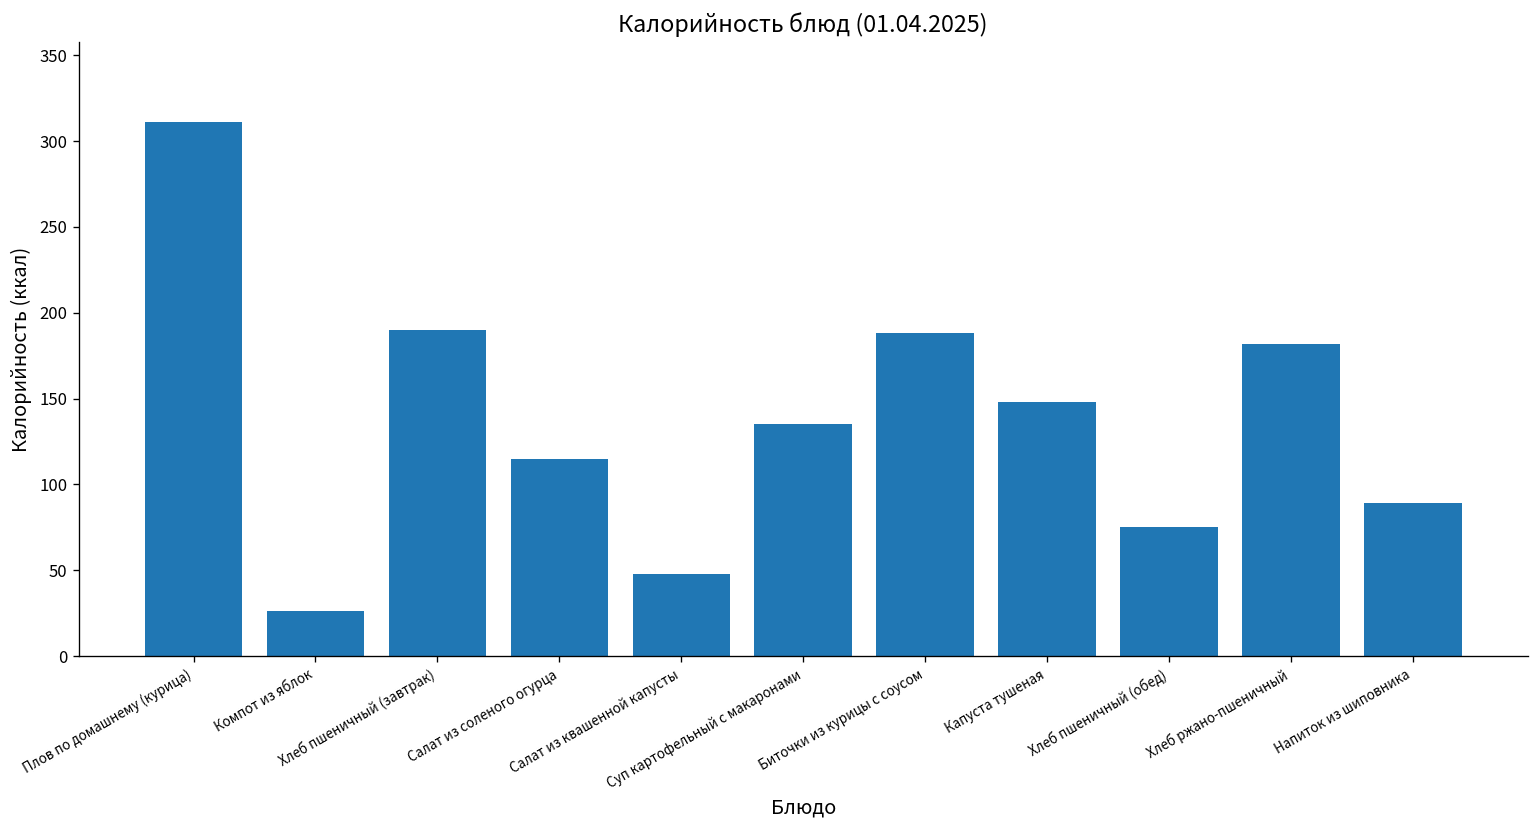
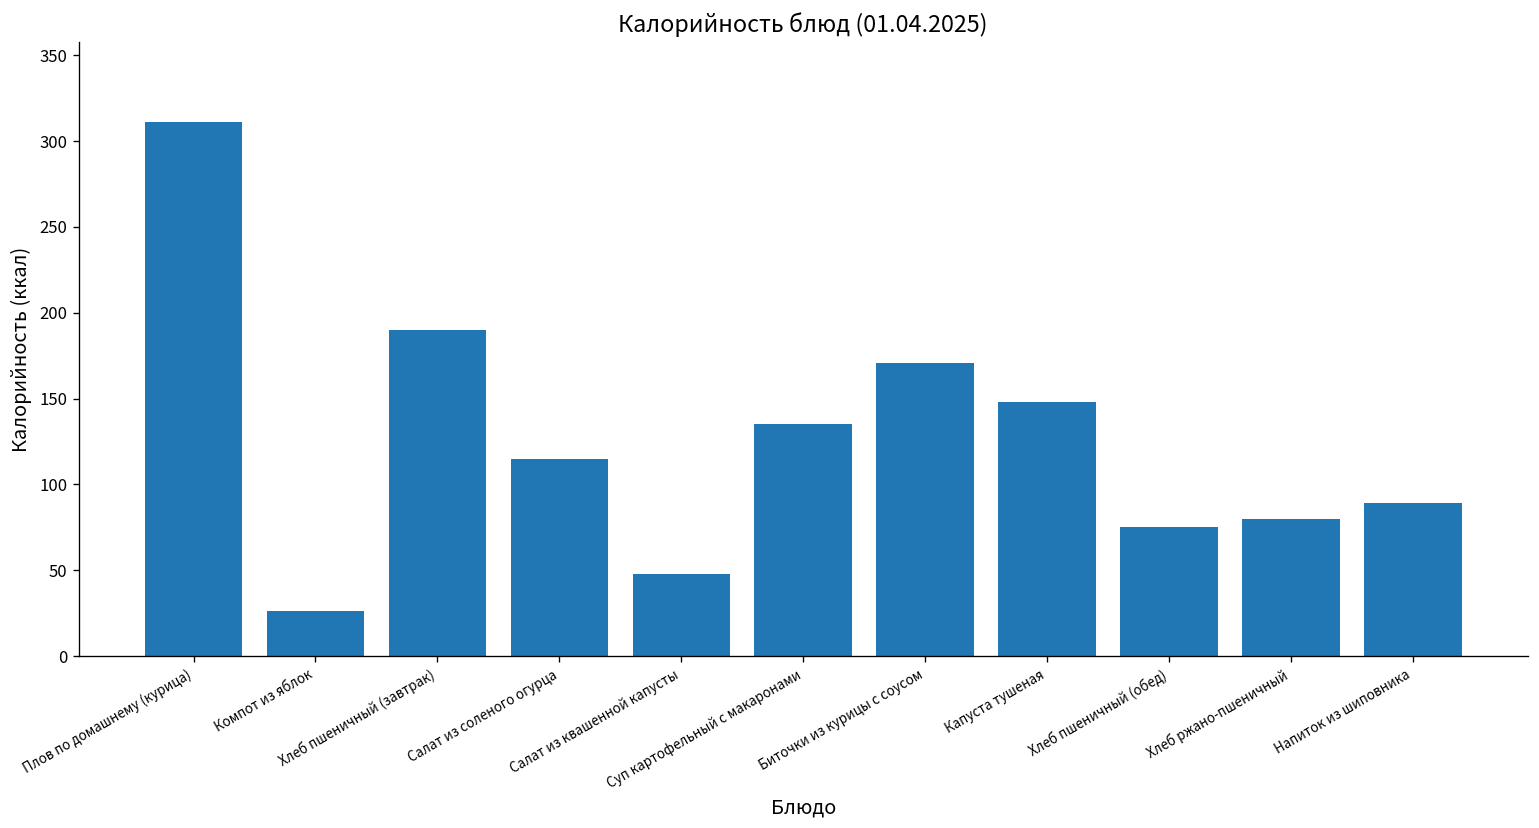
Биточки из курицы с соусом: 188 -> 171
Хлеб ржано-пшеничный: 182 -> 80
